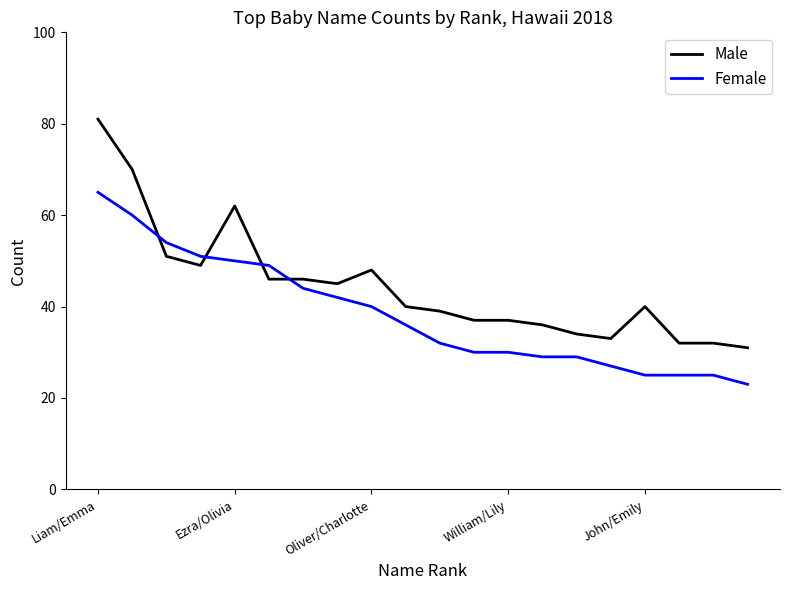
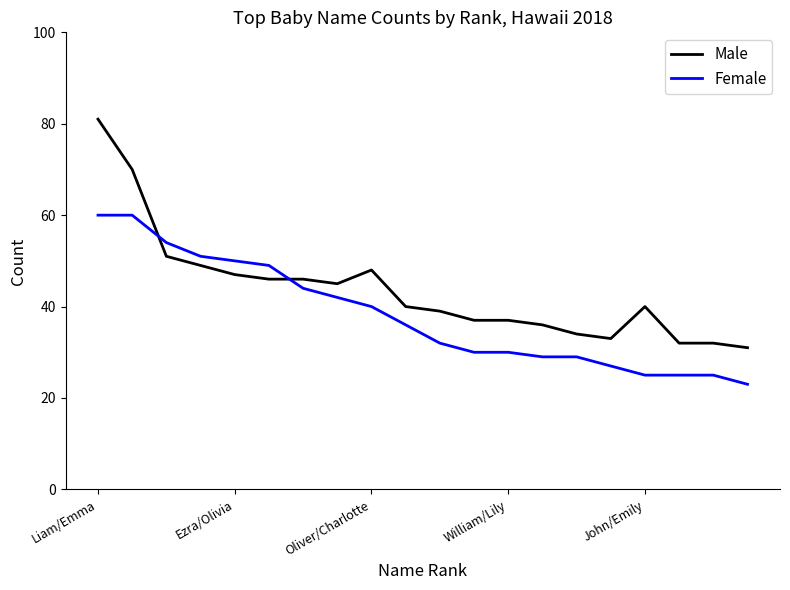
Female, Liam/Emma: 65 -> 60
Male, Ezra/Olivia: 62 -> 47
